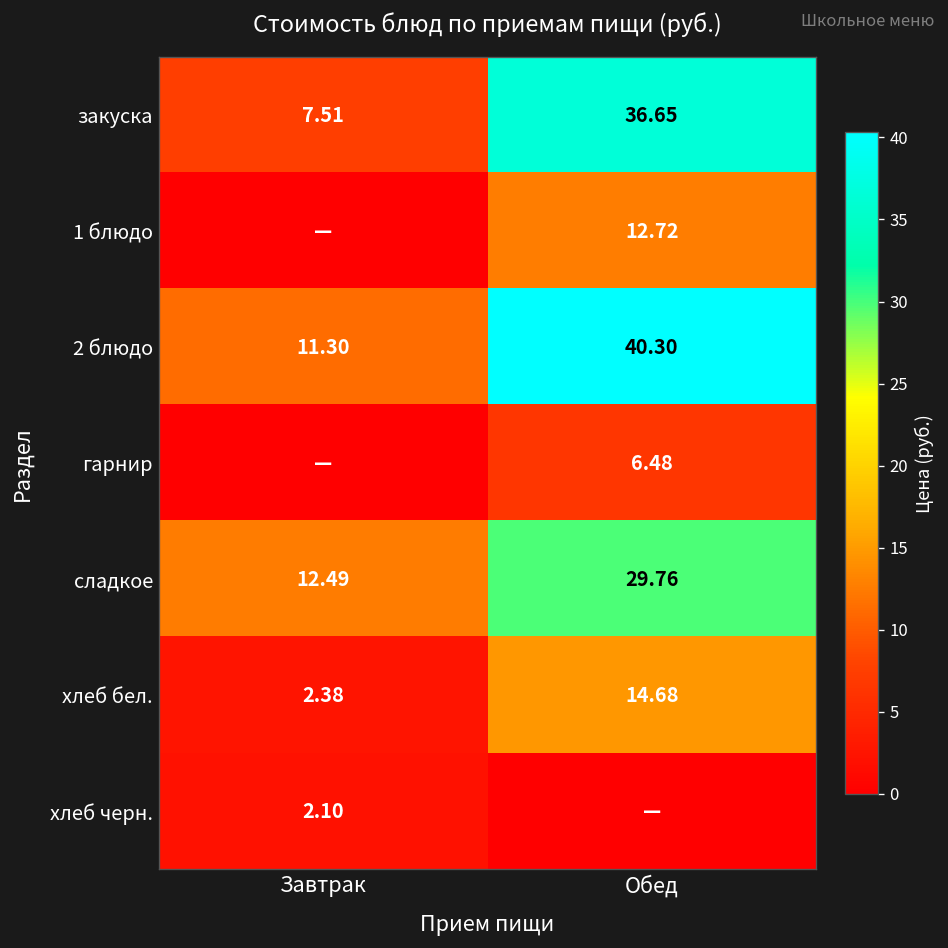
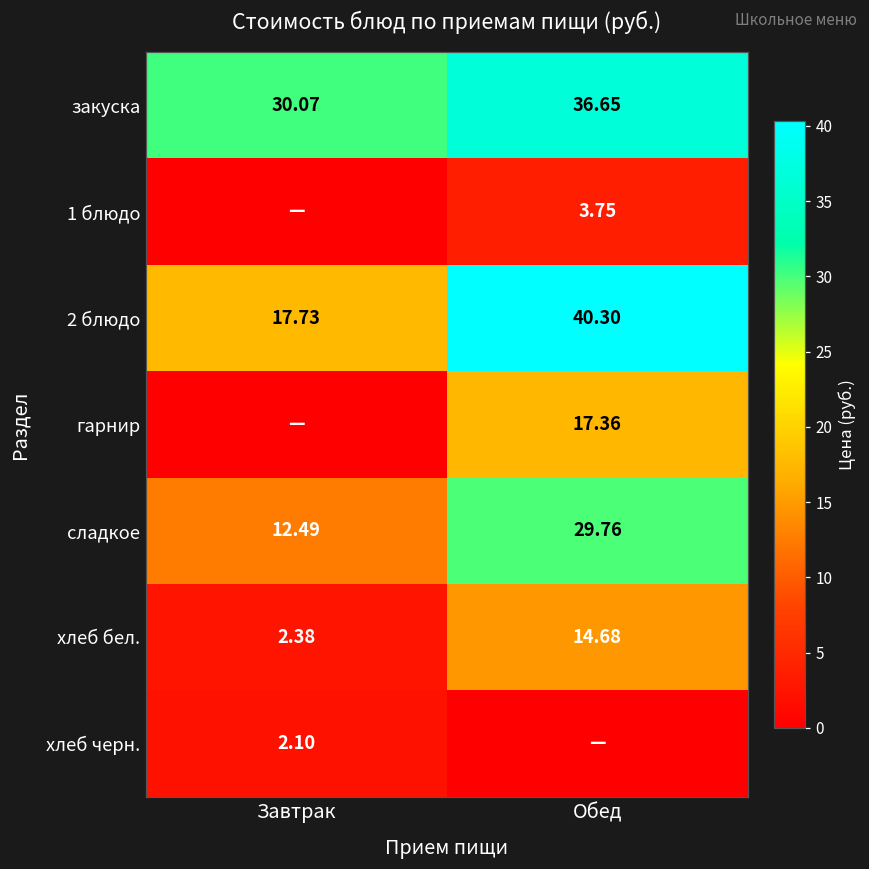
закуска, Завтрак: 7.51 -> 30.07
1 блюдо, Обед: 12.72 -> 3.75
2 блюдо, Завтрак: 11.30 -> 17.73
гарнир, Обед: 6.48 -> 17.36
